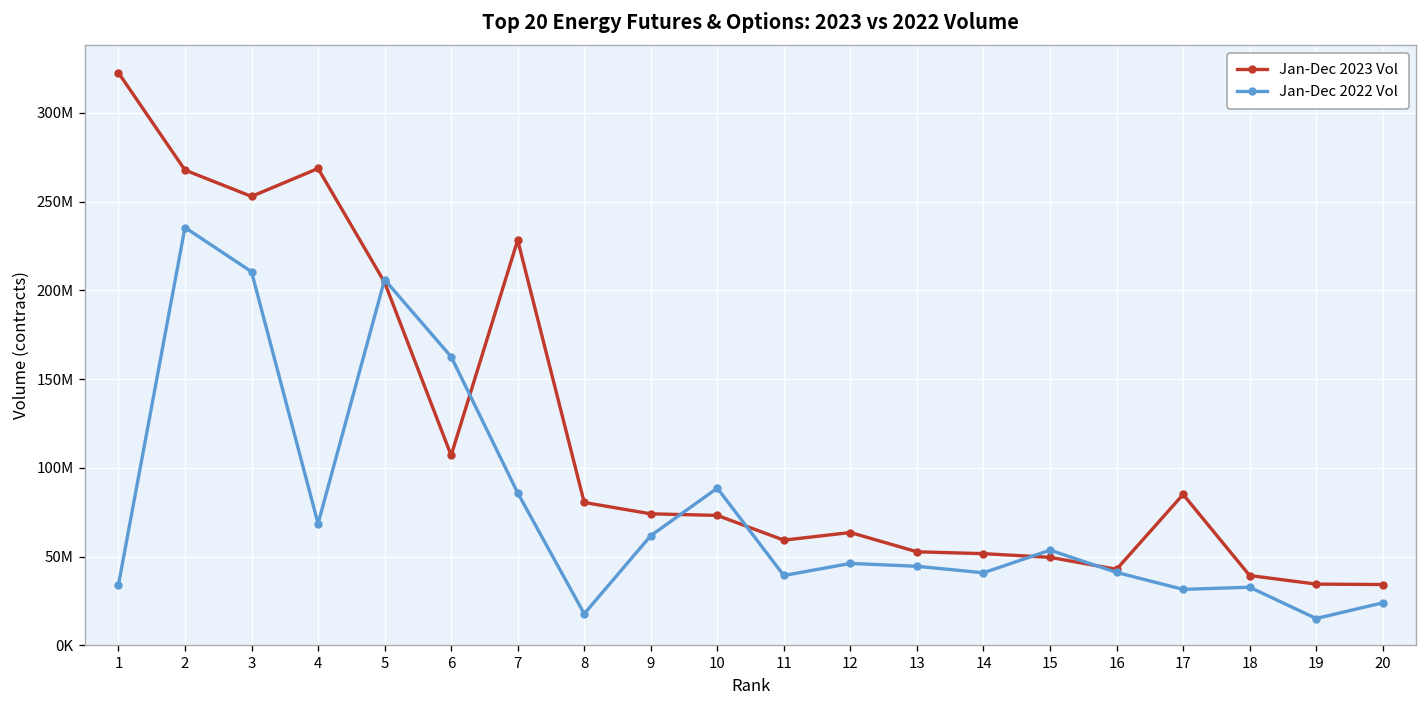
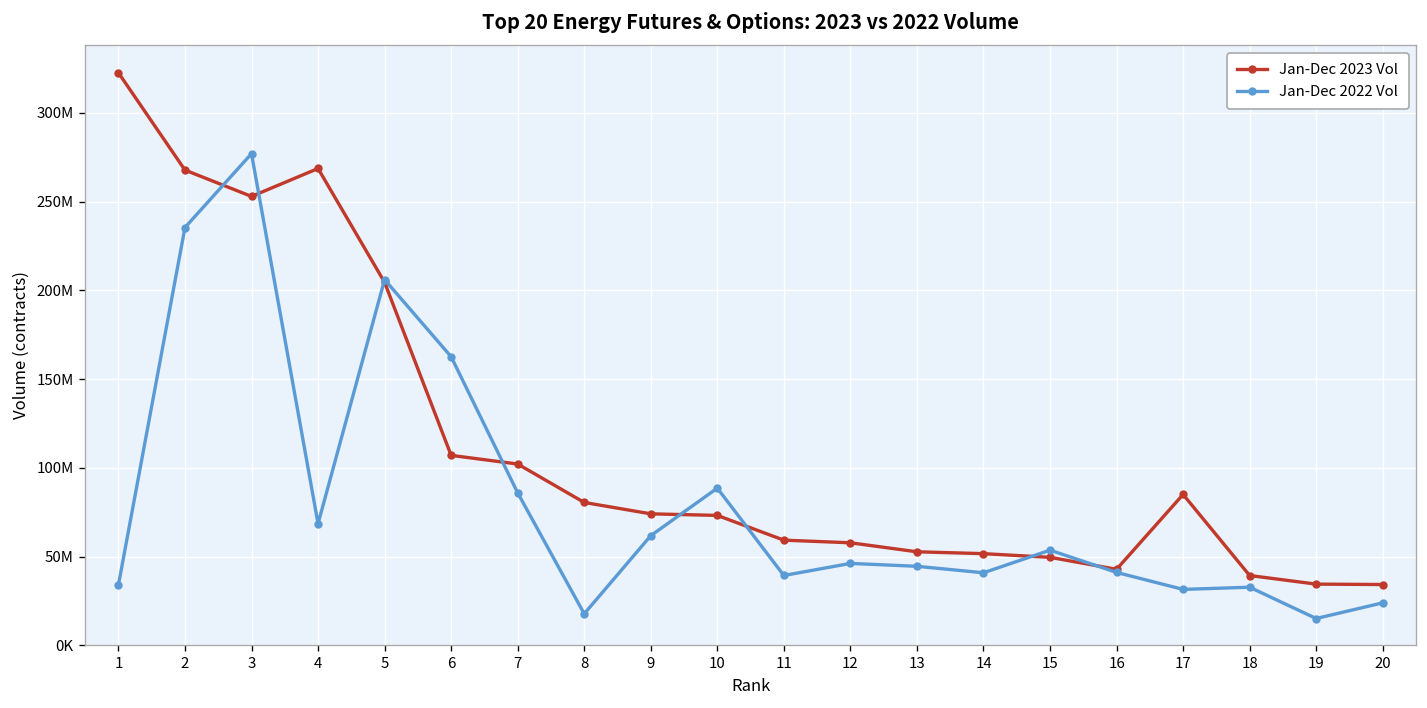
Jan-Dec 2022 Vol, 3: 210000000 -> 277000000
Jan-Dec 2023 Vol, 7: 228000000 -> 102000000
Jan-Dec 2023 Vol, 12: 64000000 -> 58000000
